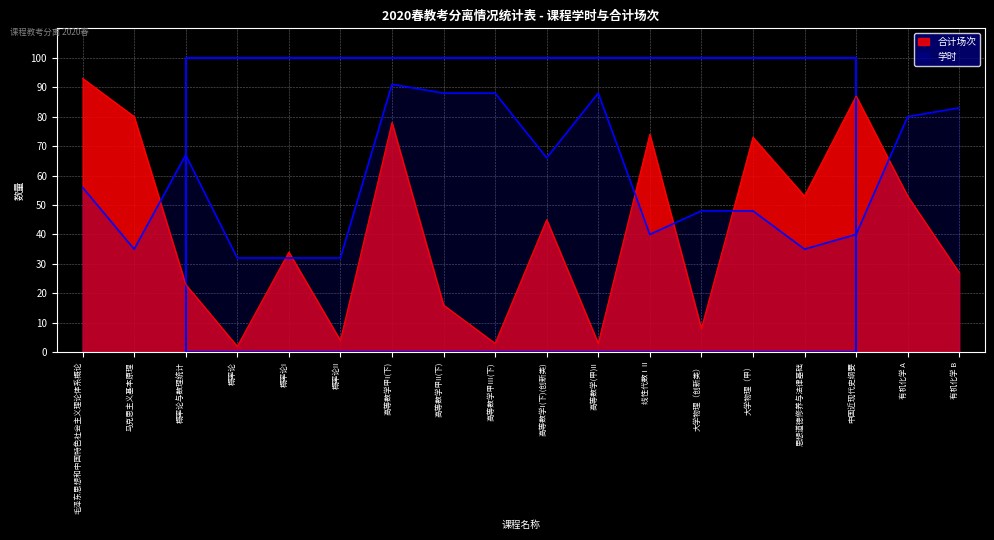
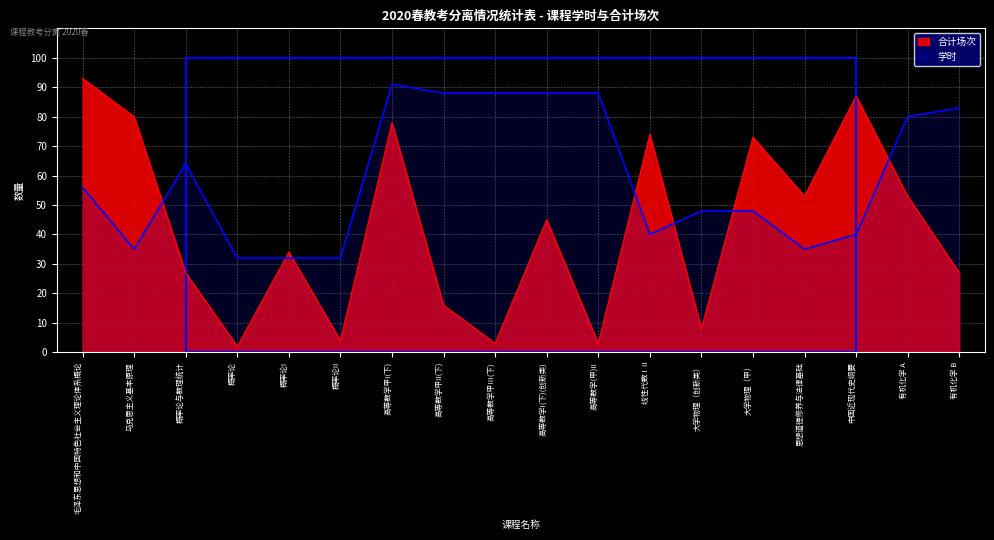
合计场次, 概率论与数理统计: 23 -> 27
学时, 概率论与数理统计: 67 -> 64
学时, 高等数学I(下)(创新类): 66 -> 88
